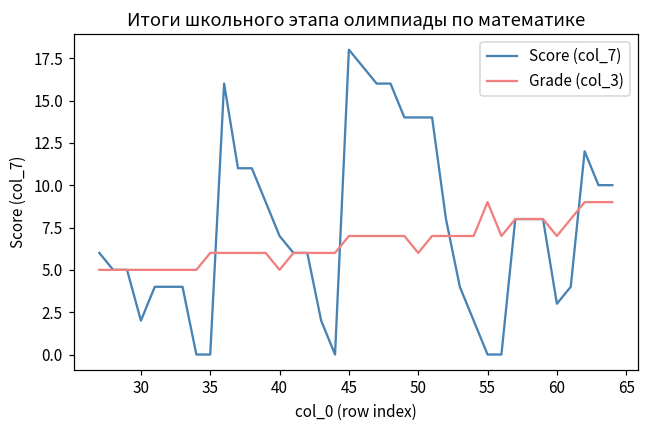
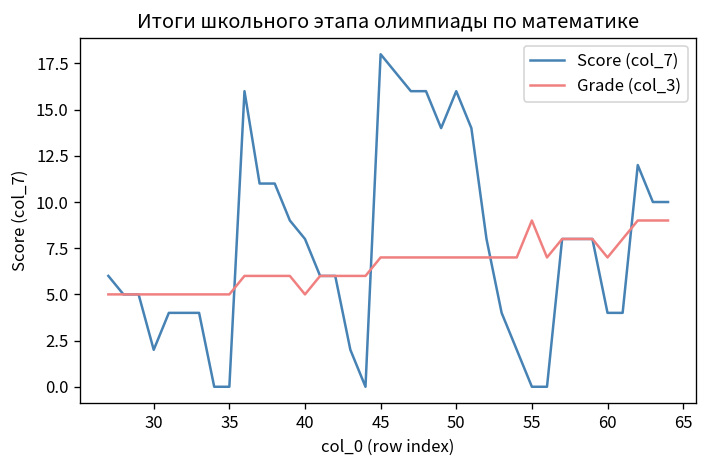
Grade (col_3), 35: 6 -> 5
Score (col_7), 40: 7 -> 8
Score (col_7), 50: 14 -> 16
Grade (col_3), 50: 6 -> 7
Score (col_7), 60: 3 -> 4
